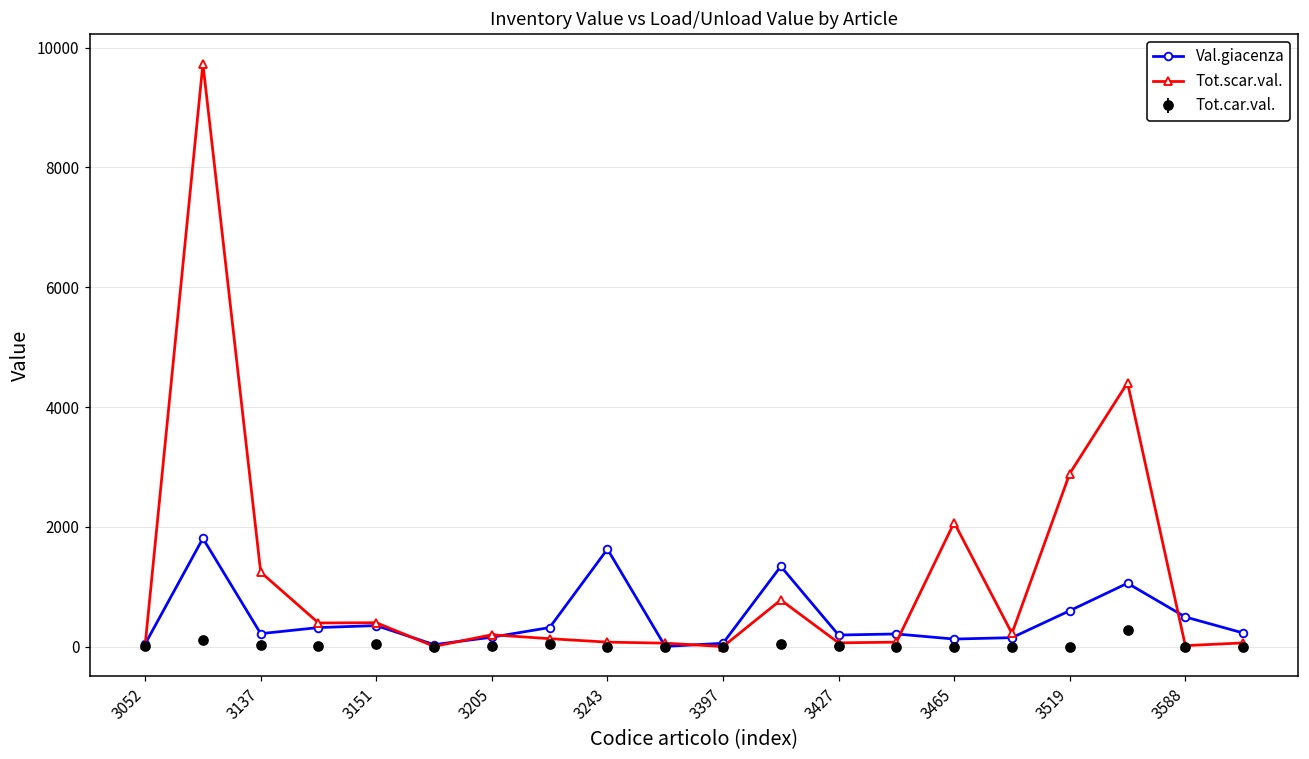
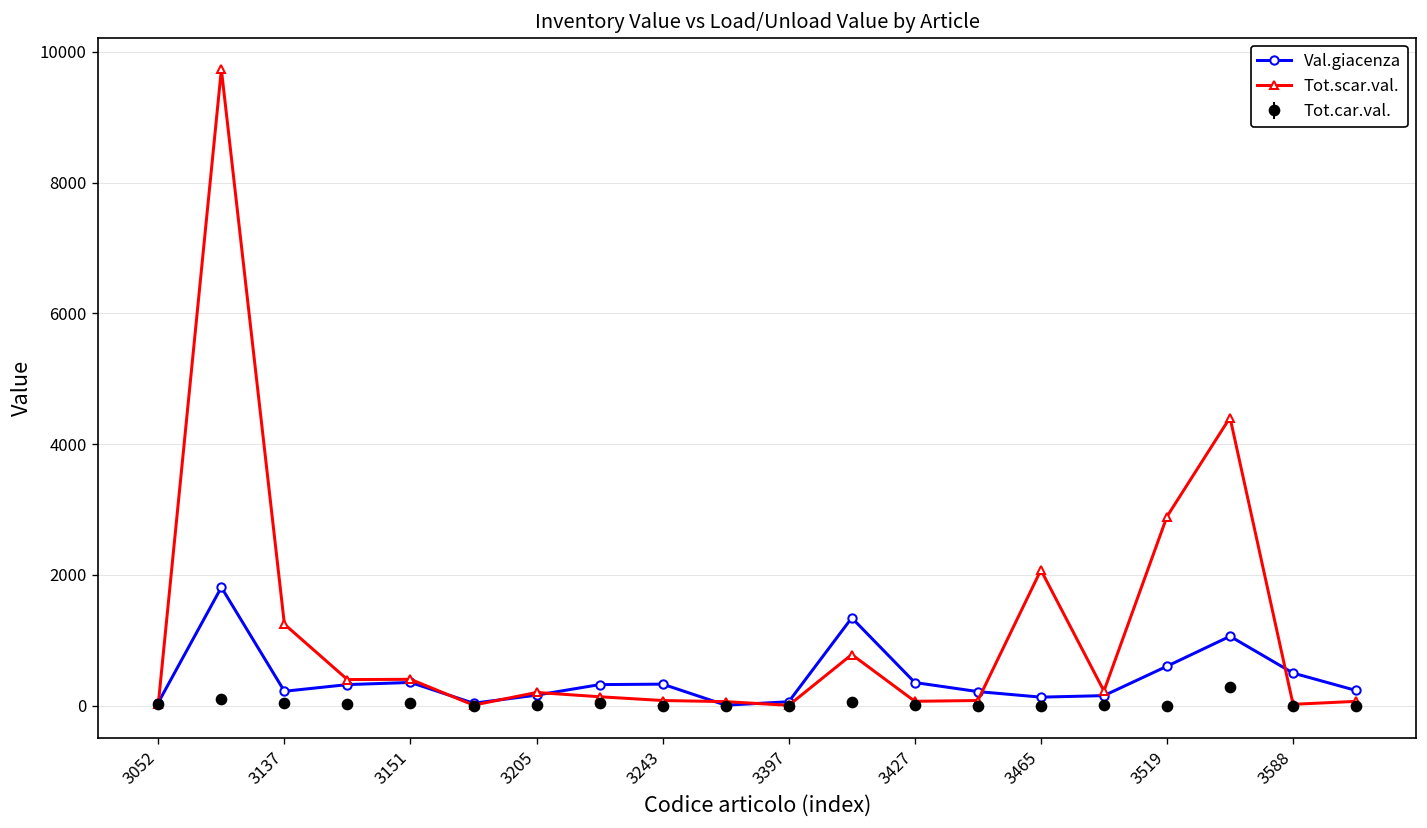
Val.giacenza, 3243: 1600 -> 300
Val.giacenza, 3427: 200 -> 400
